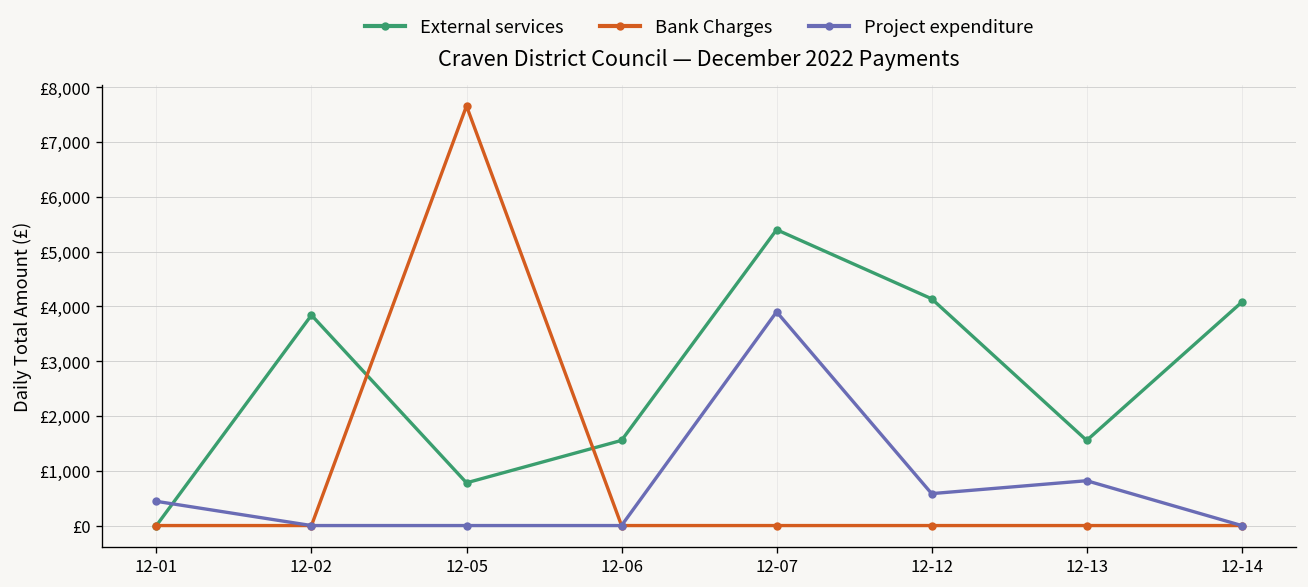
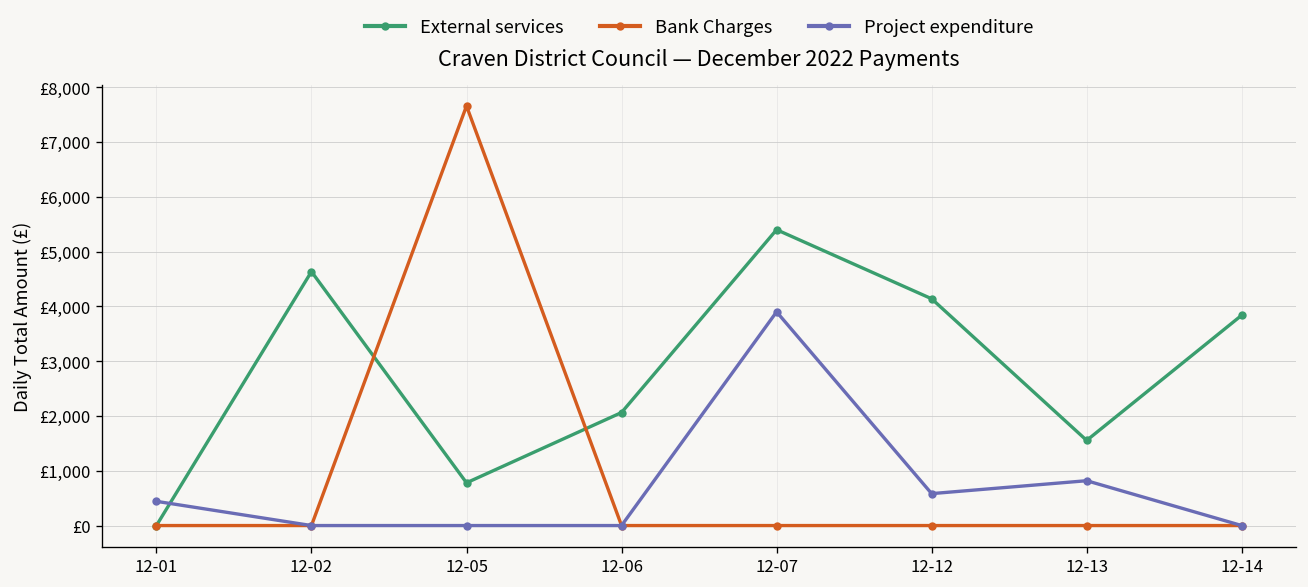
External services, 12-02: £3,800 -> £4,600
External services, 12-06: £1,600 -> £2,100
External services, 12-14: £4,100 -> £3,800
